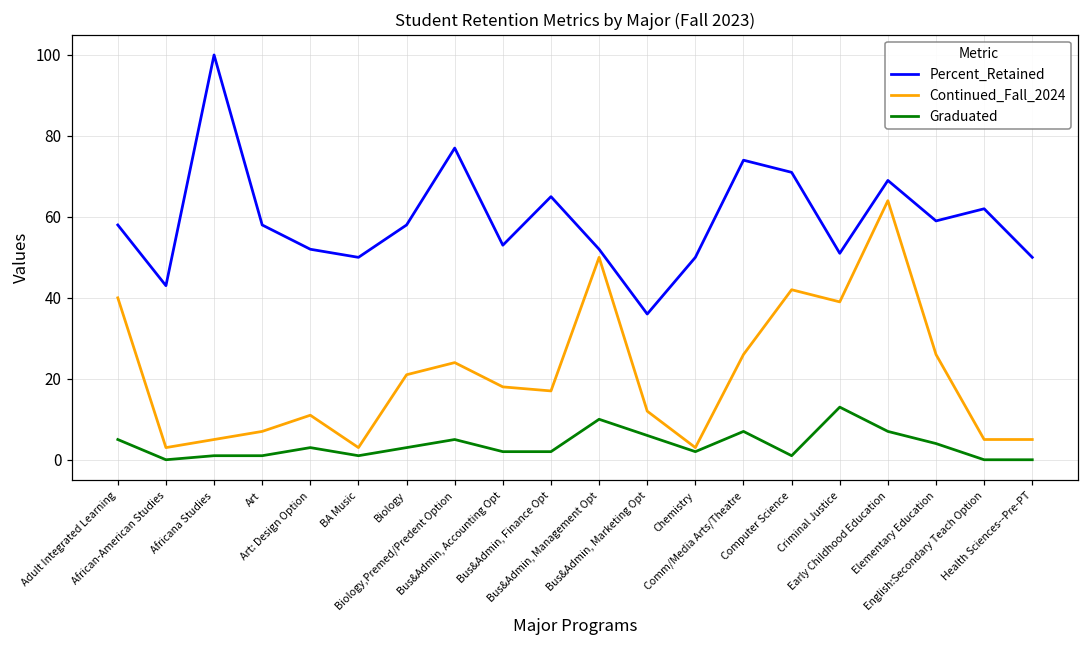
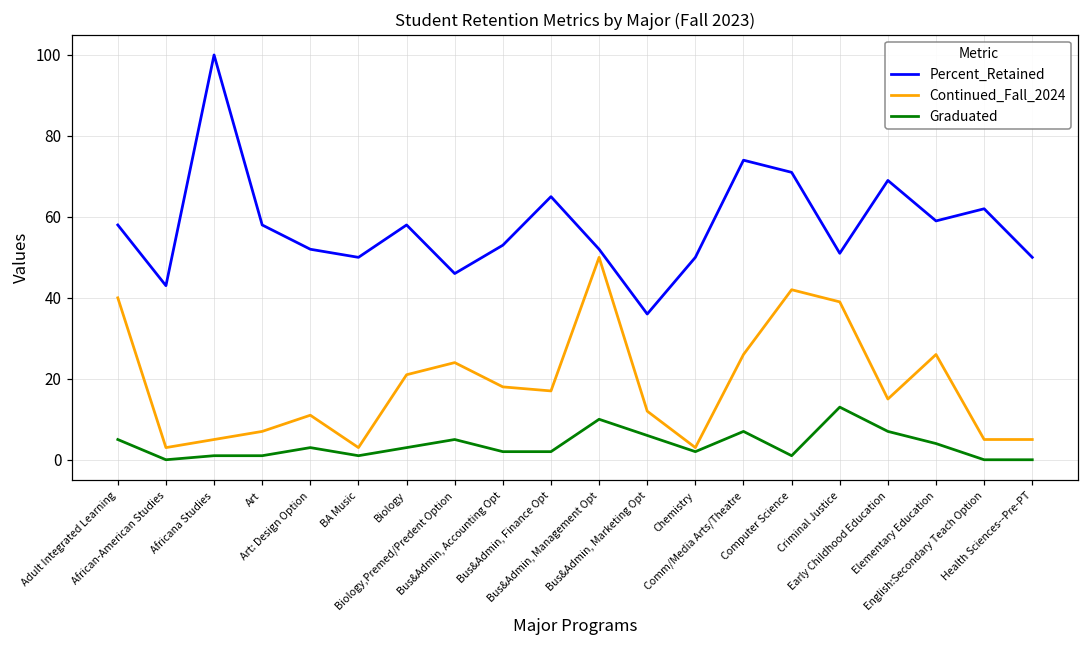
Percent_Retained, Biology,Premed/Predent Option: 77 -> 46
Continued_Fall_2024, Early Childhood Education: 64 -> 15
